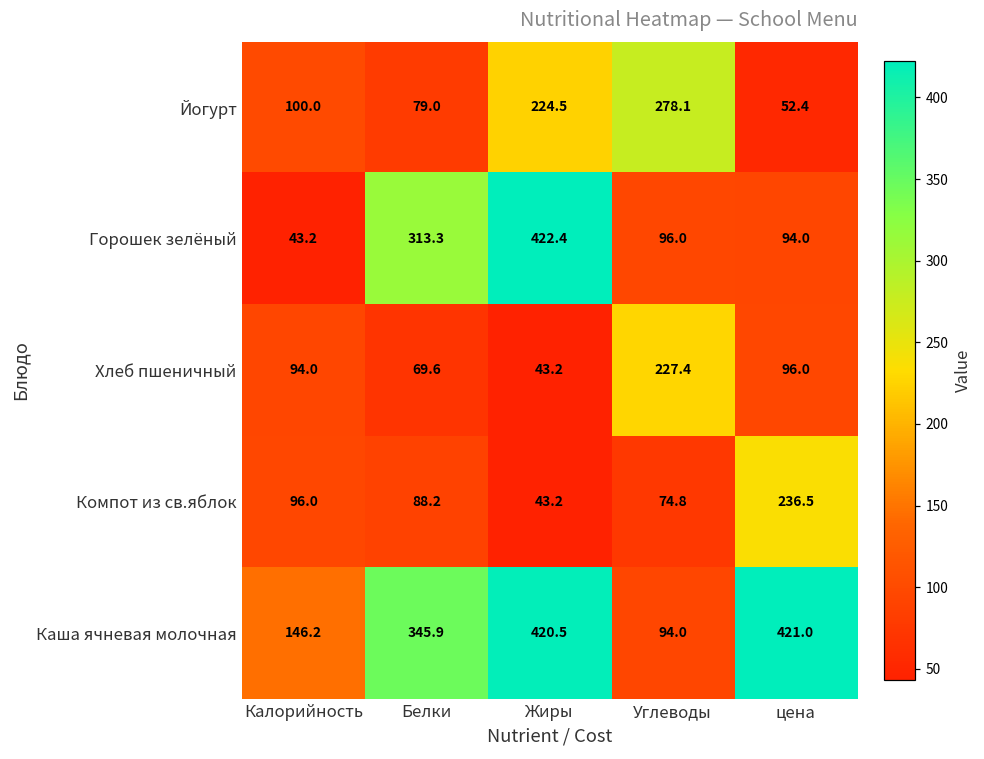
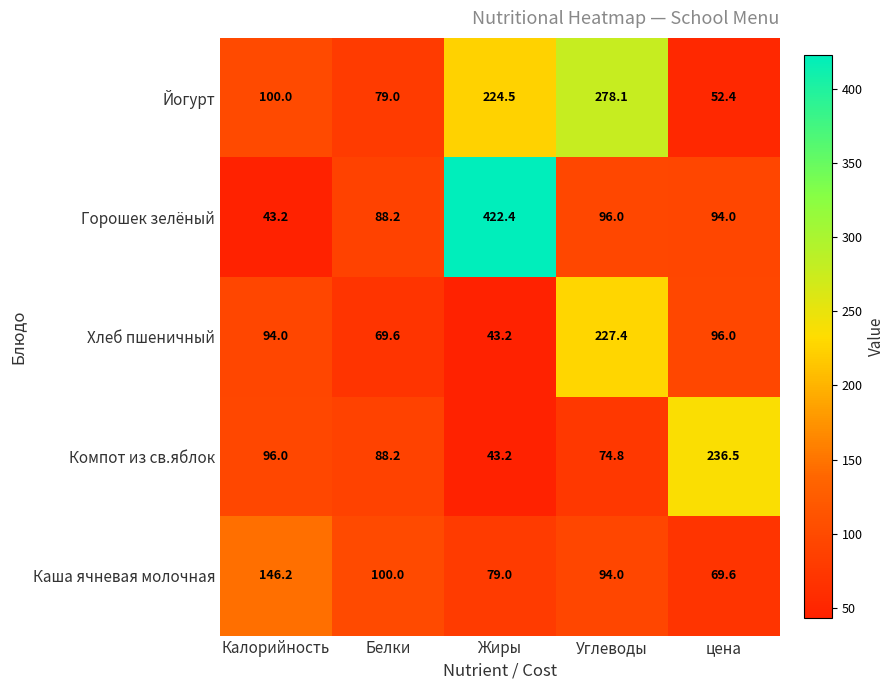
Горошек зелёный, Белки: 313.3 -> 88.2
Каша ячневая молочная, Белки: 345.9 -> 100.0
Каша ячневая молочная, Жиры: 420.5 -> 79.0
Каша ячневая молочная, цена: 421.0 -> 69.6
